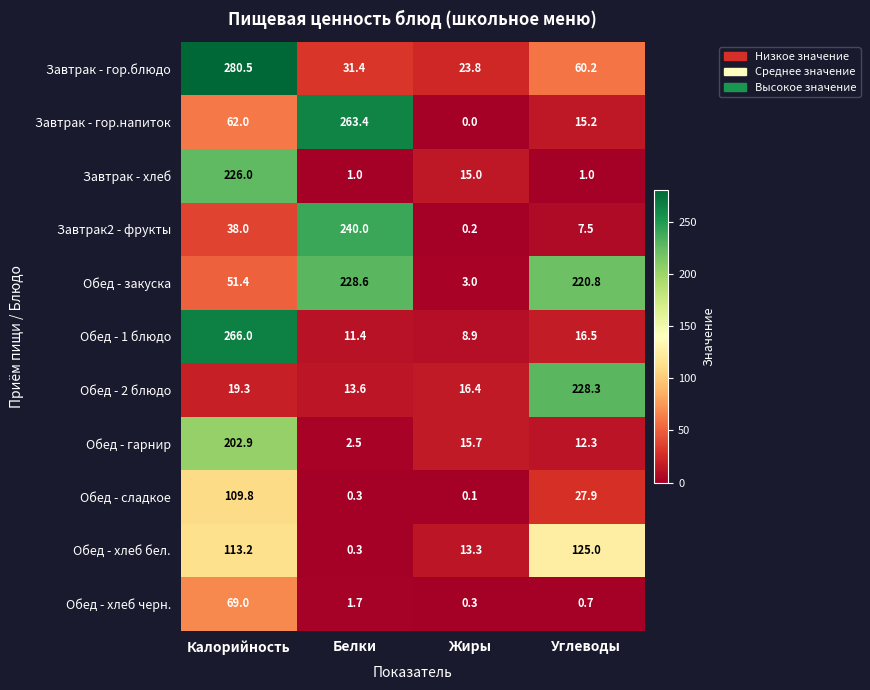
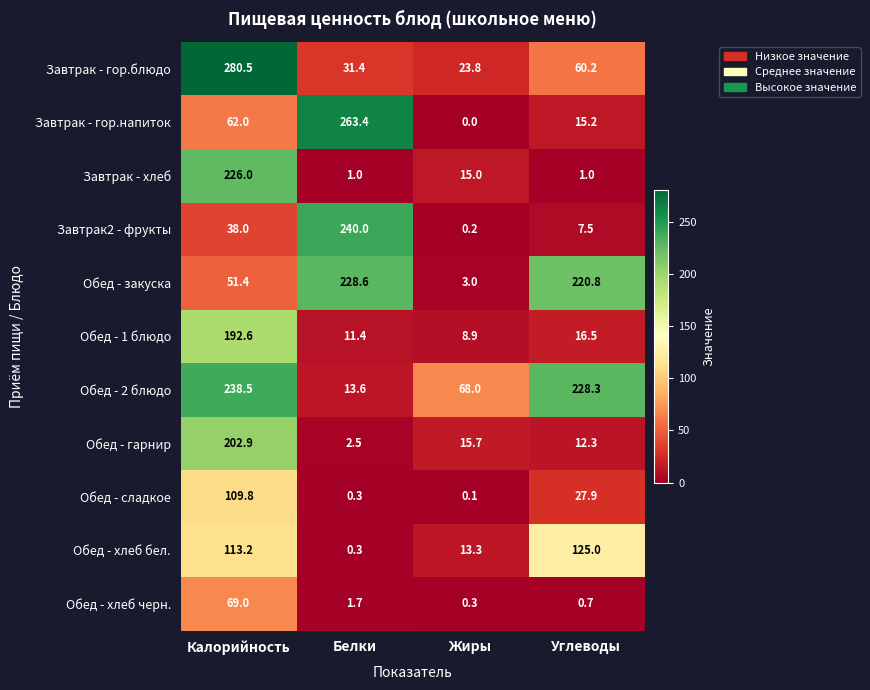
Обед - 1 блюдо, Калорийность: 266.0 -> 192.6
Обед - 2 блюдо, Калорийность: 19.3 -> 238.5
Обед - 2 блюдо, Жиры: 16.4 -> 68.0
